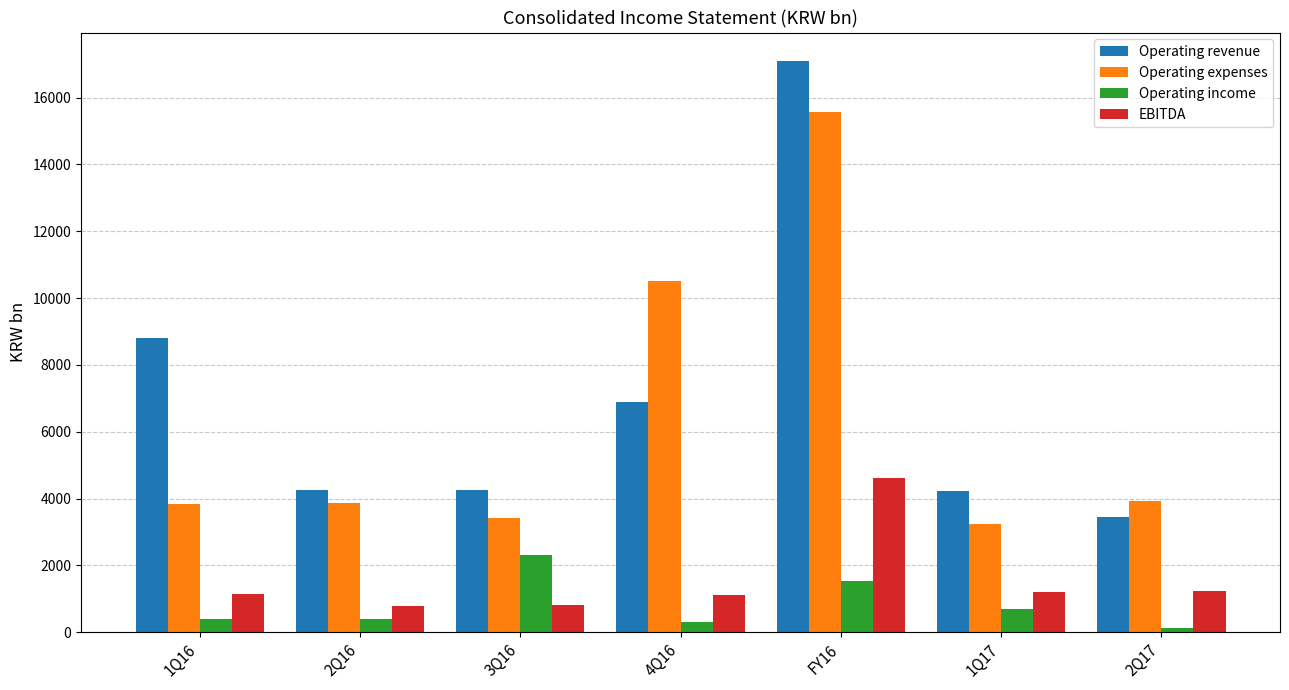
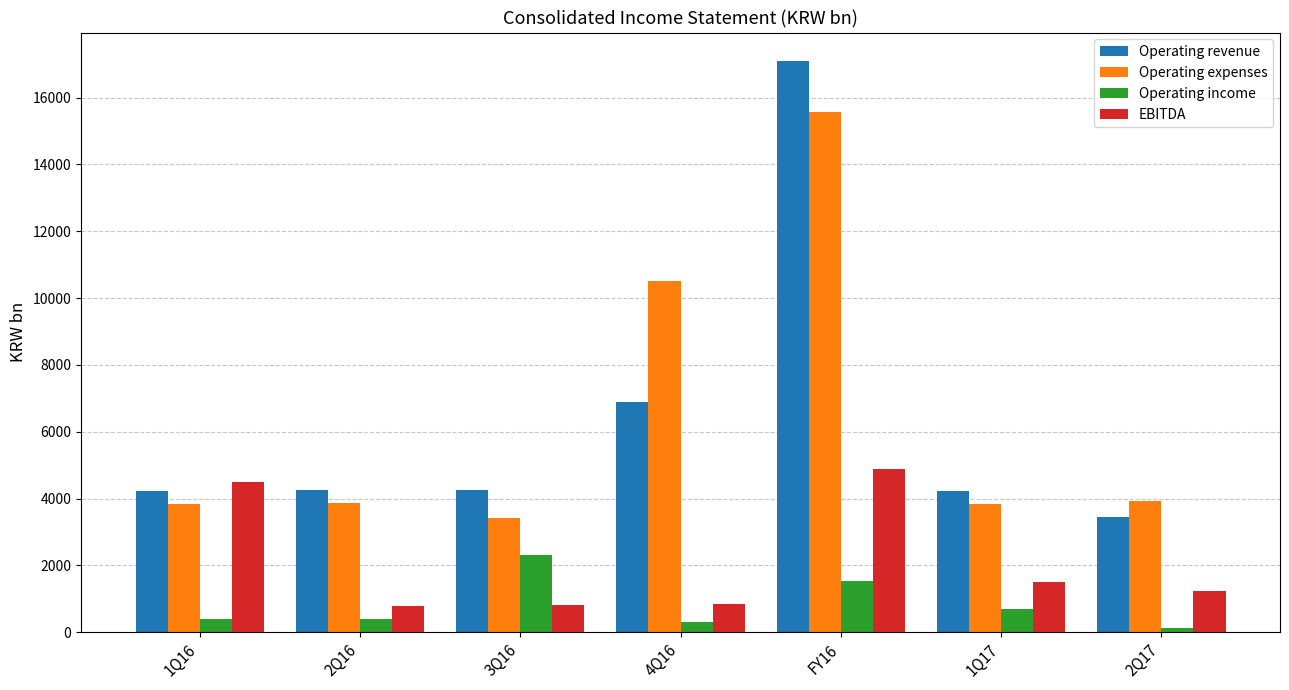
Operating revenue, 1Q16: 8800 -> 4200
EBITDA, 1Q16: 1200 -> 4500
EBITDA, 4Q16: 1100 -> 800
EBITDA, FY16: 4600 -> 4900
Operating expenses, 1Q17: 3200 -> 3800
EBITDA, 1Q17: 1200 -> 1500
